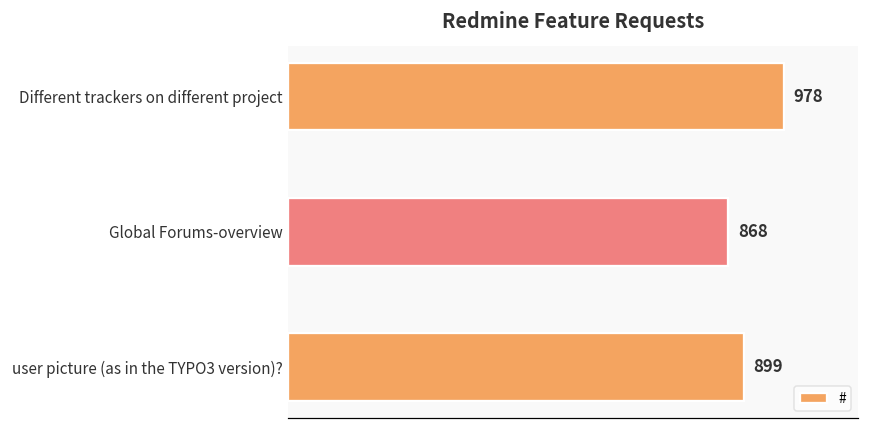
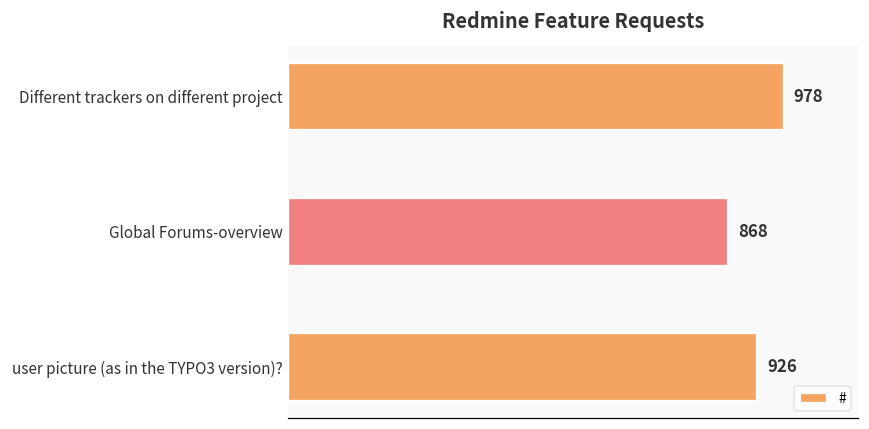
user picture (as in the TYPO3 version)?: 899 -> 926
